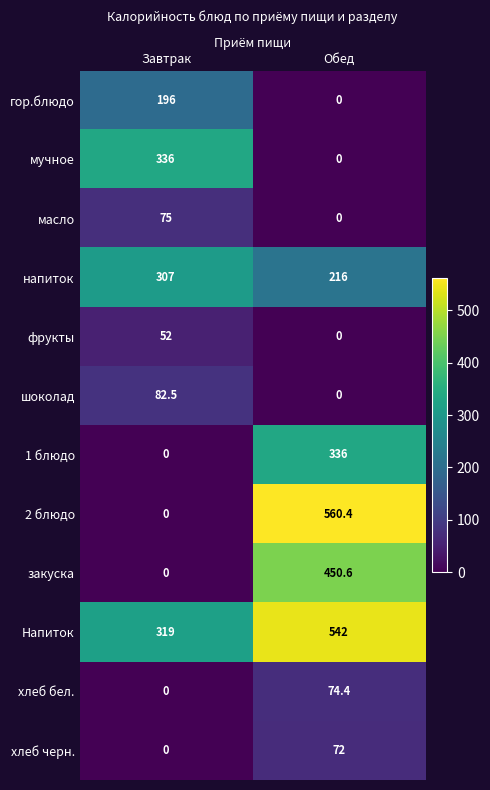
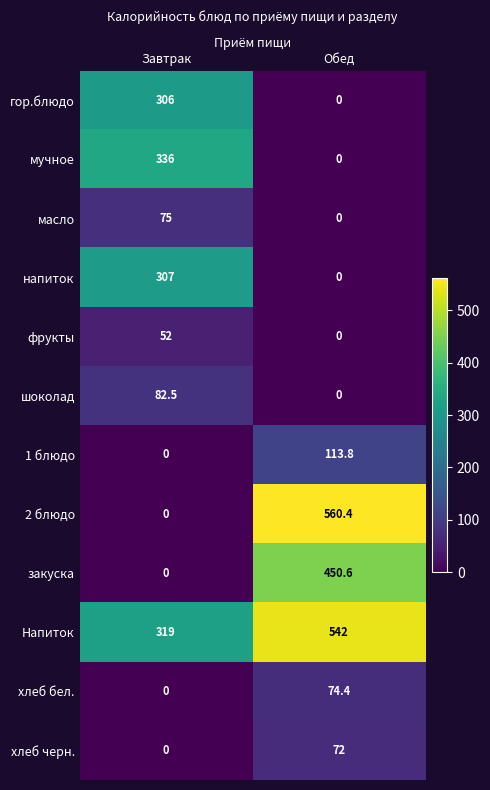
гор.блюдо, Завтрак: 196 -> 306
напиток, Обед: 216 -> 0
1 блюдо, Обед: 336 -> 113.8
